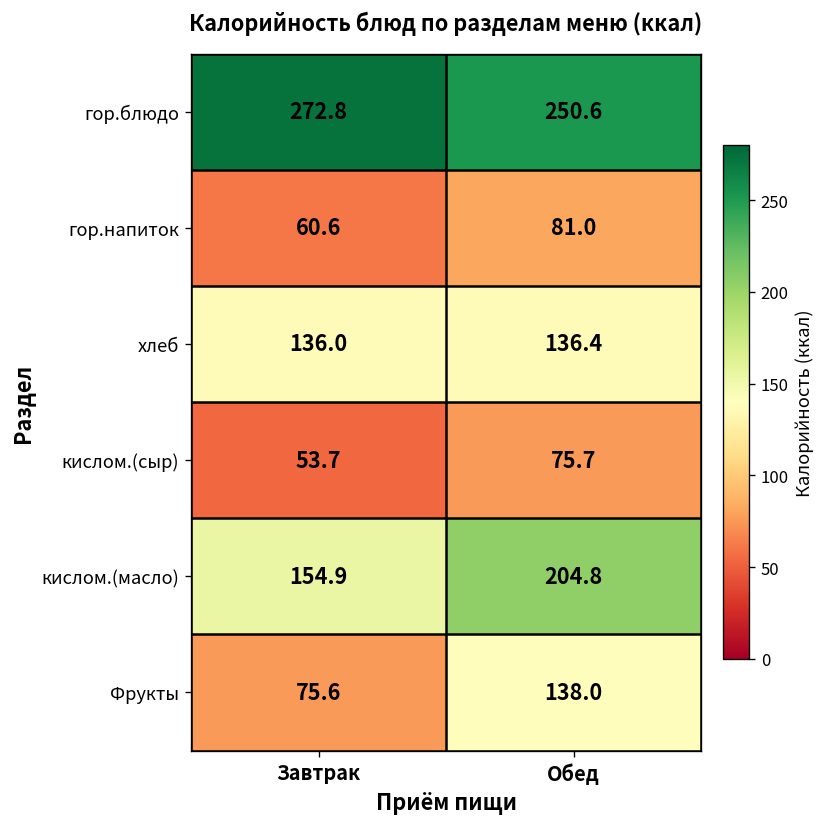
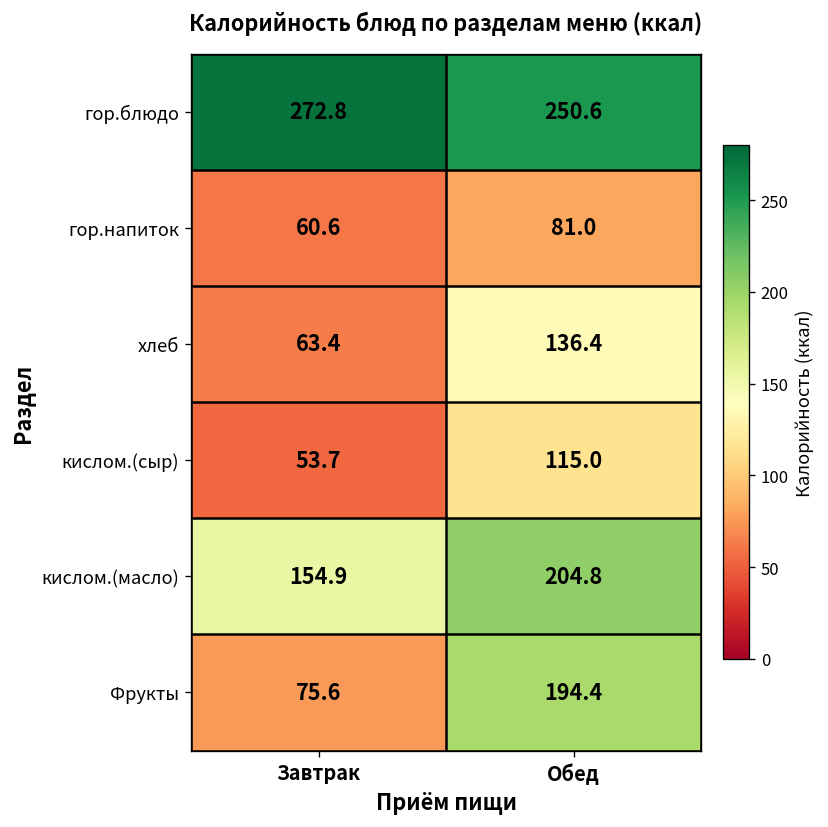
хлеб, Завтрак: 136.0 -> 63.4
кислом.(сыр), Обед: 75.7 -> 115.0
Фрукты, Обед: 138.0 -> 194.4
